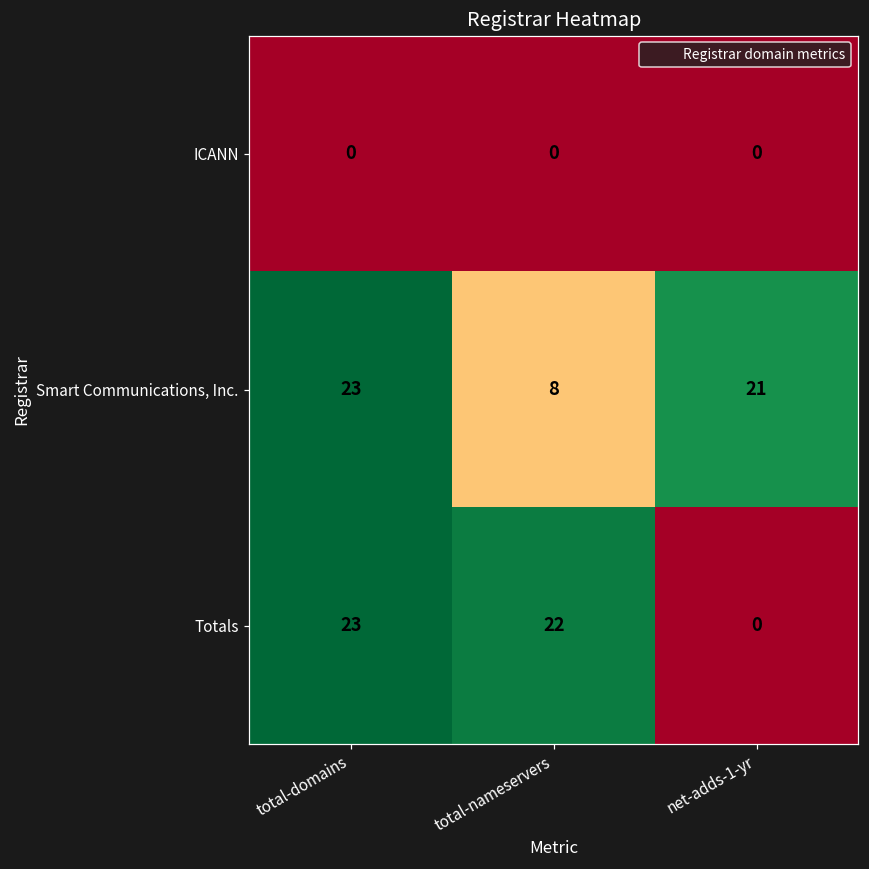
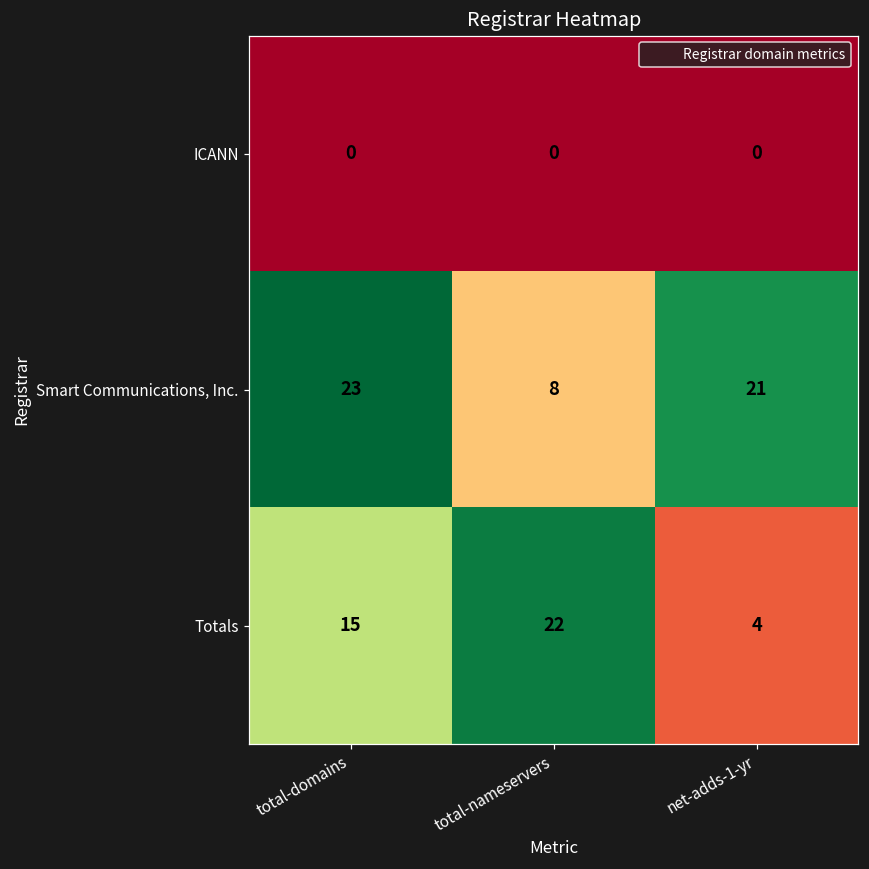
Totals, total-domains: 23 -> 15
Totals, net-adds-1-yr: 0 -> 4
